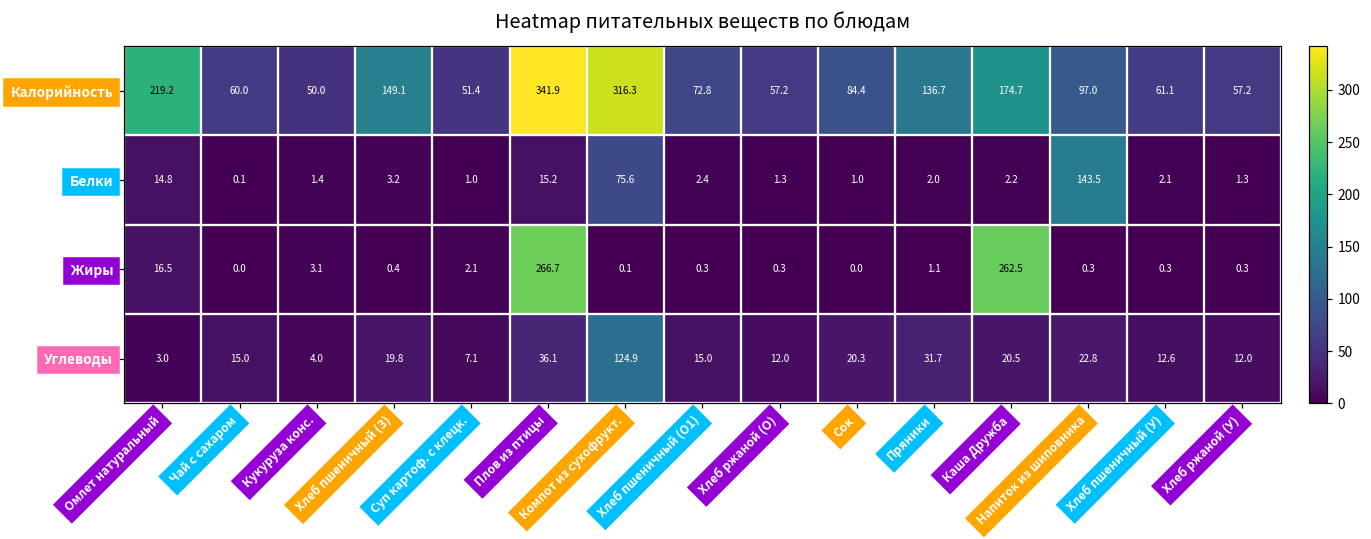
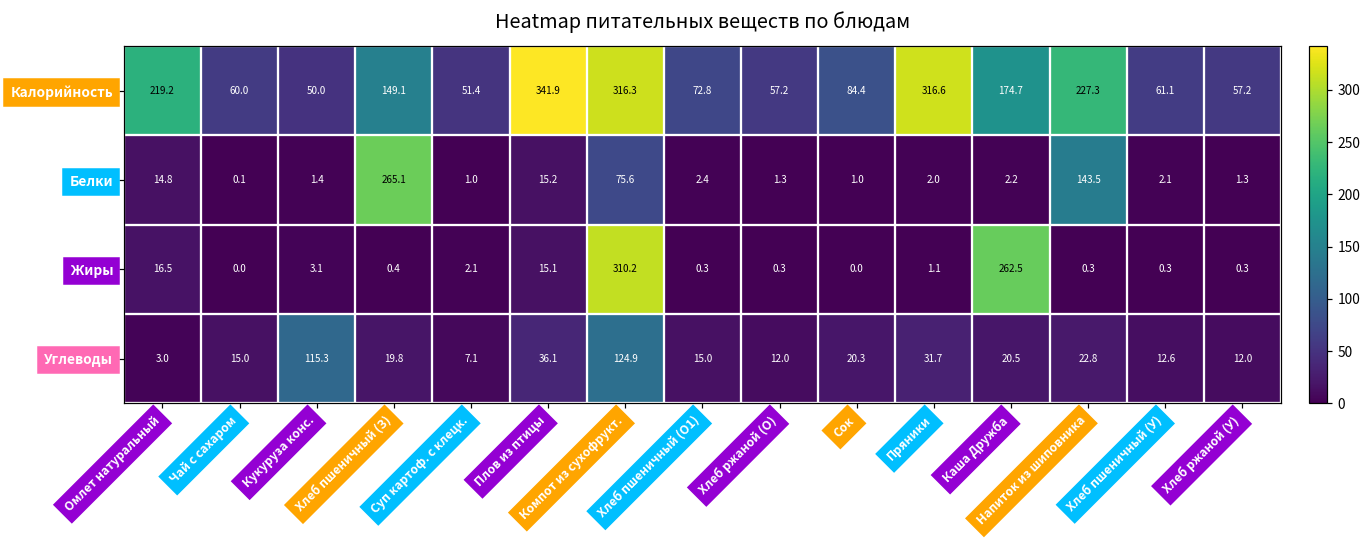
Калорийность, Пряники: 136.7 -> 316.6
Калорийность, Напиток из шиповника: 97.0 -> 227.3
Белки, Хлеб пшеничный (З): 3.2 -> 265.1
Жиры, Плов из птицы: 266.7 -> 15.1
Жиры, Компот из сухофрукт.: 0.1 -> 310.2
Углеводы, Кукуруза конс.: 4.0 -> 115.3
